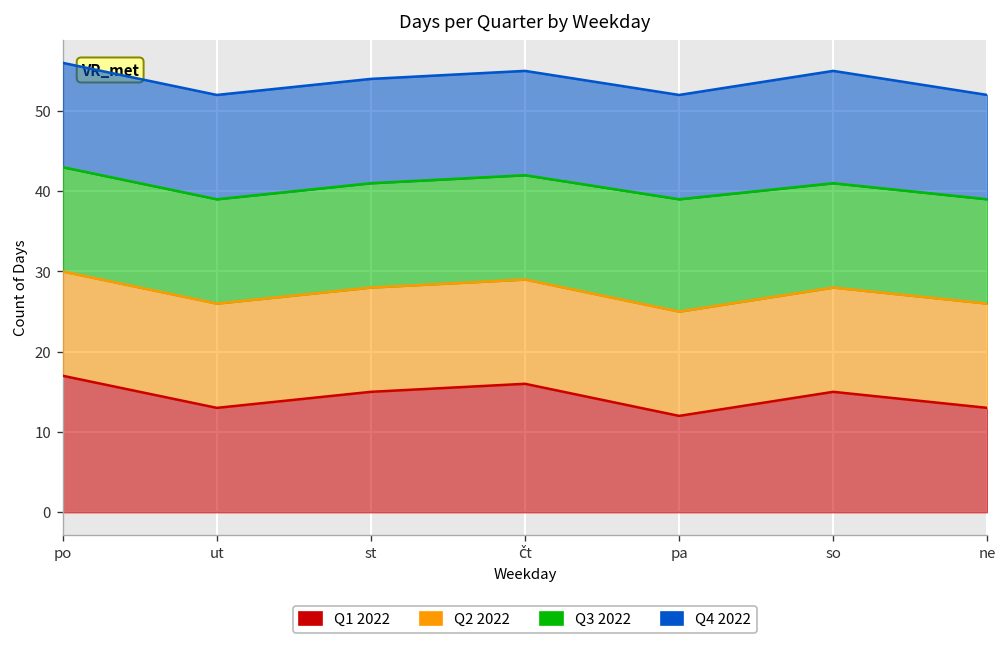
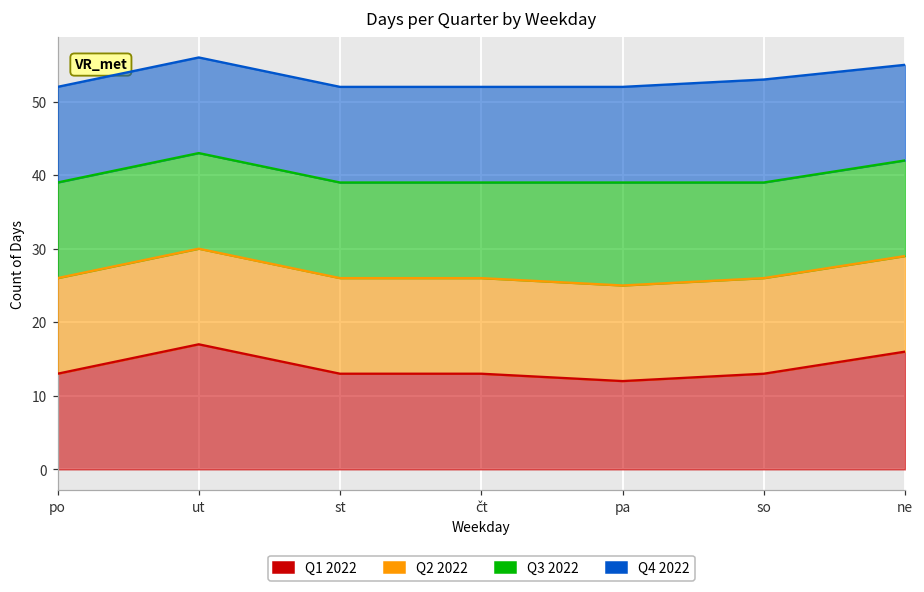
Q1 2022, po: 17 -> 13
Q1 2022, ut: 13 -> 17
Q1 2022, st: 15 -> 13
Q1 2022, čt: 16 -> 13
Q1 2022, so: 15 -> 13
Q1 2022, ne: 13 -> 16
